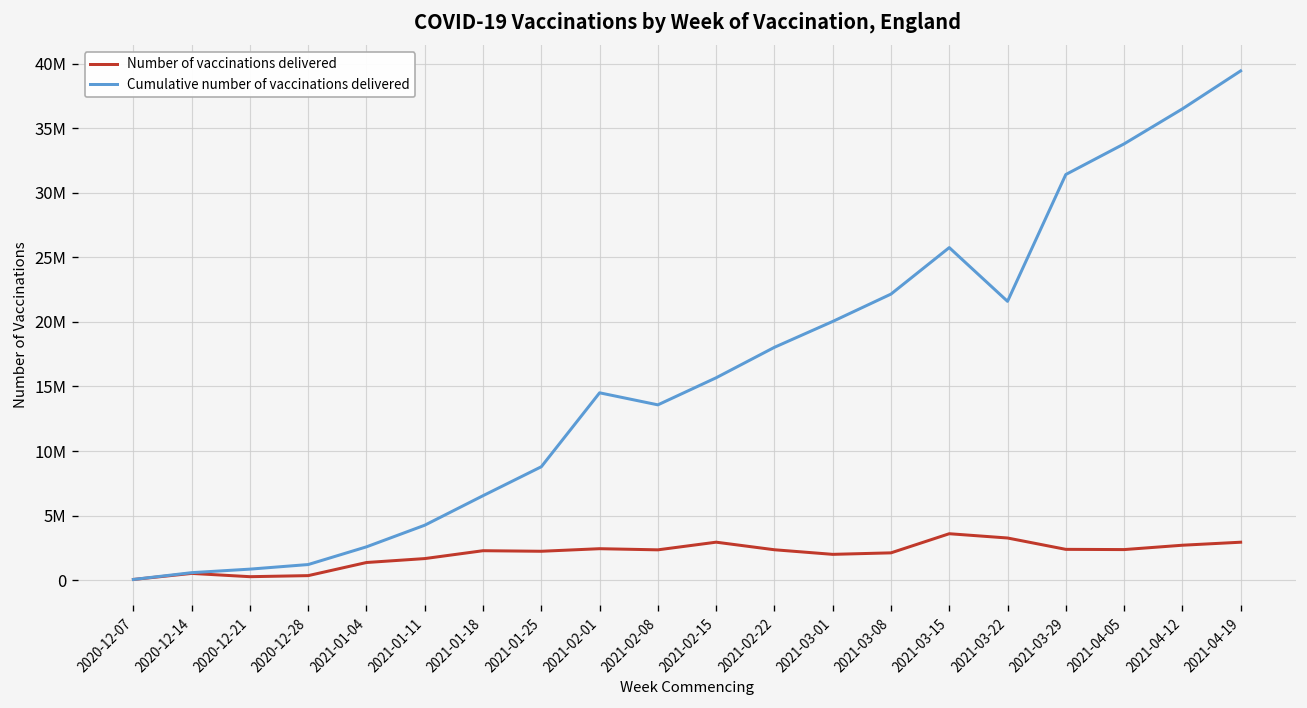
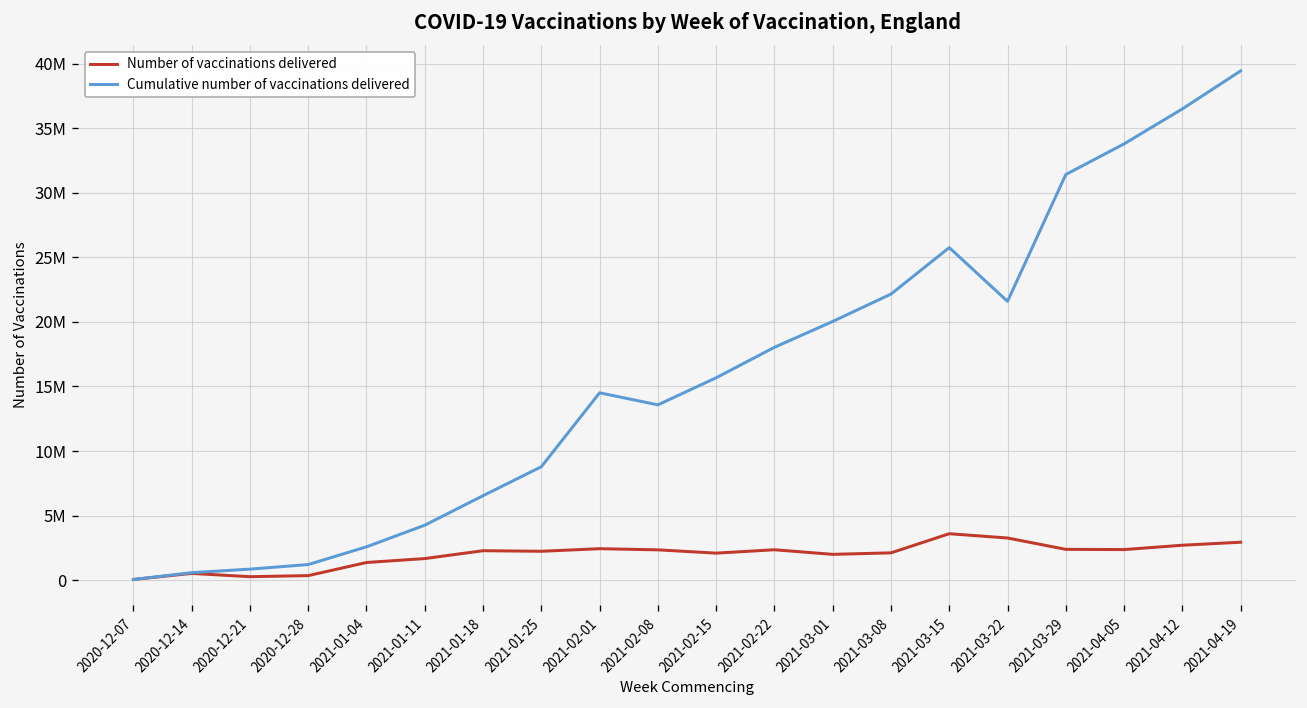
Number of vaccinations delivered, 2021-02-15: 2900000 -> 2100000
